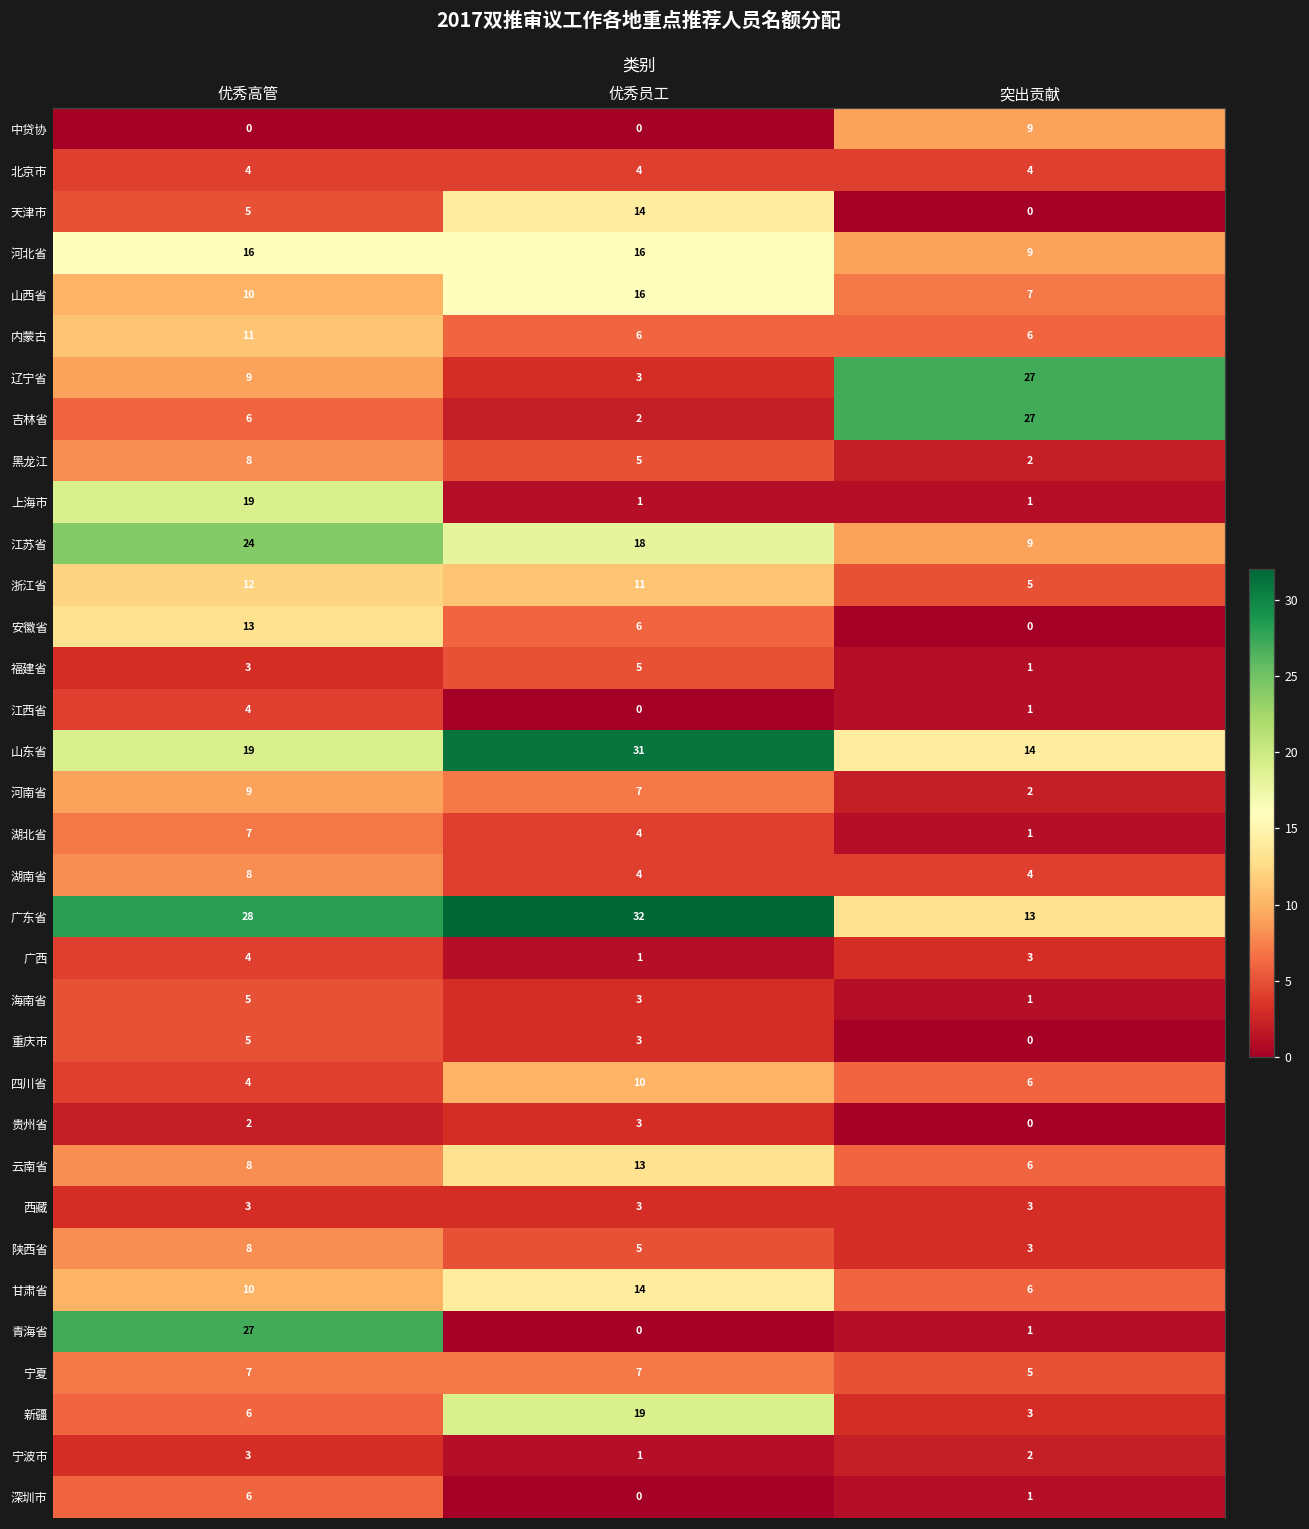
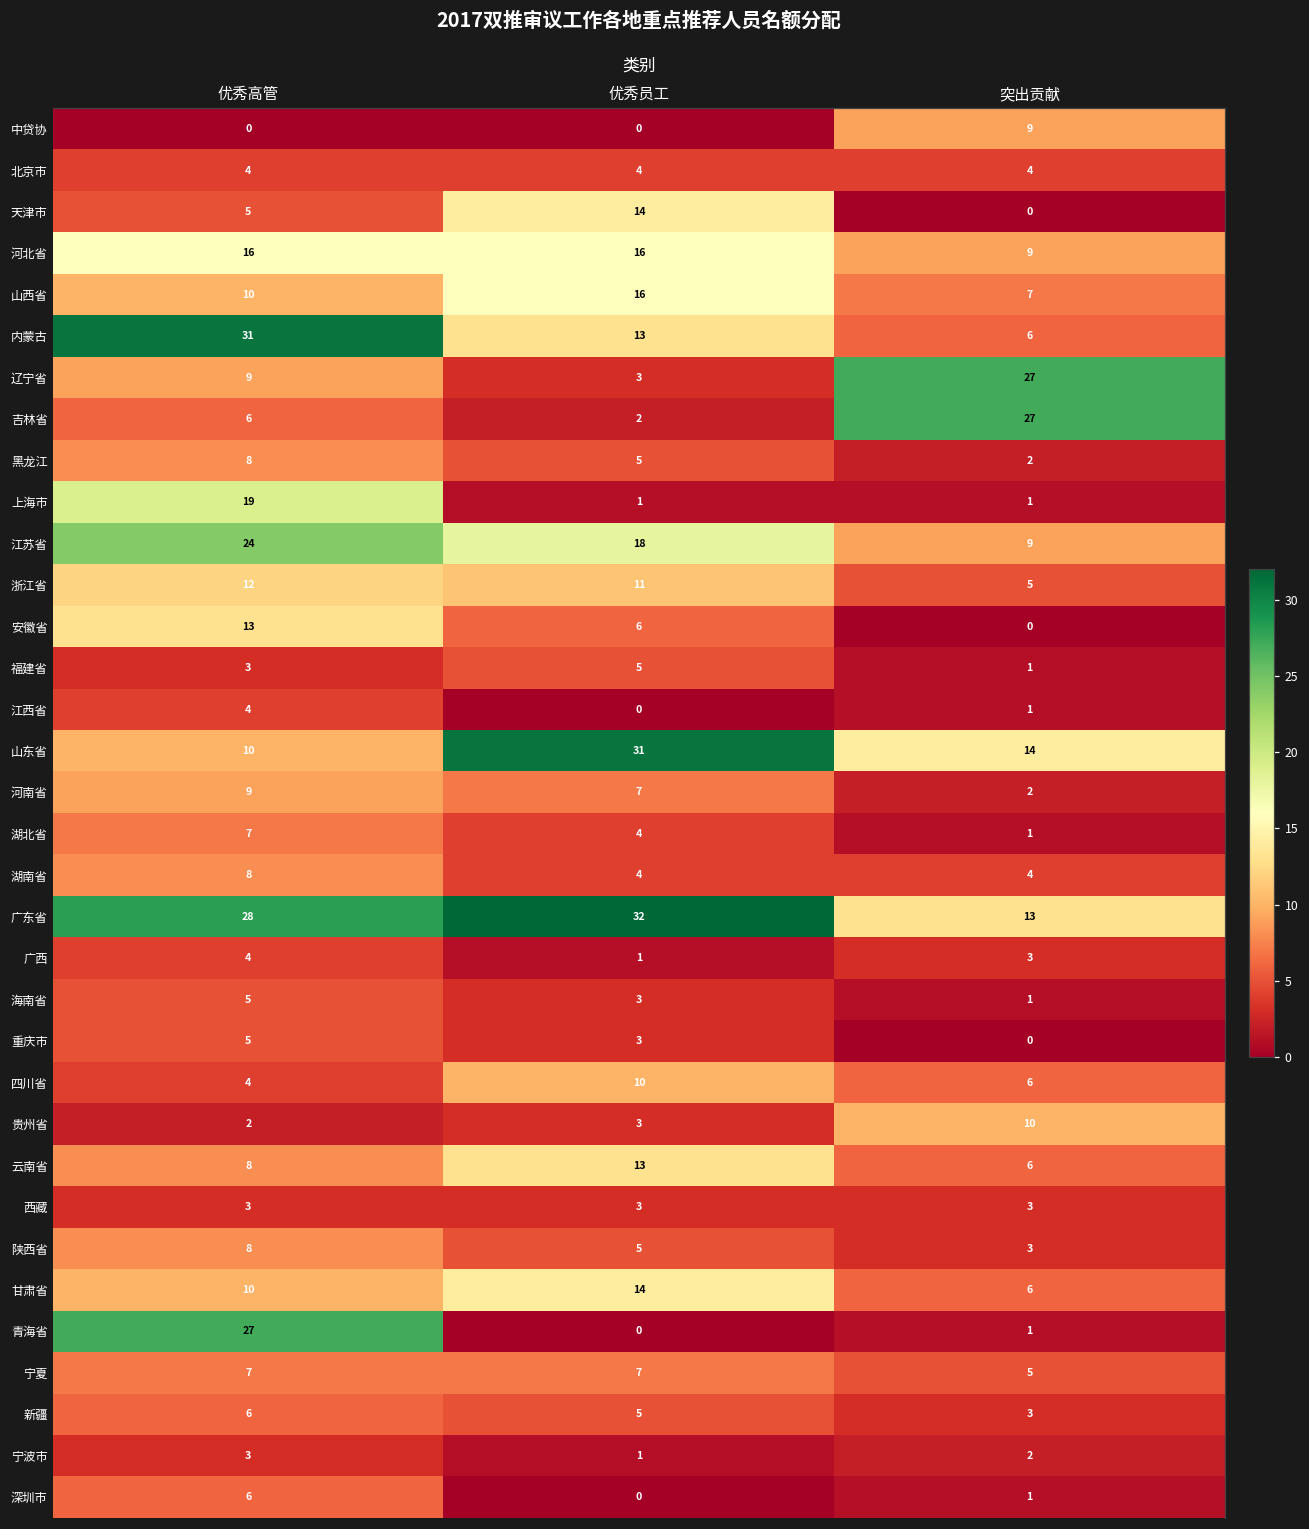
内蒙古, 优秀高管: 11 -> 31
内蒙古, 优秀员工: 6 -> 13
山东省, 优秀高管: 19 -> 10
贵州省, 突出贡献: 0 -> 10
新疆, 优秀员工: 19 -> 5
